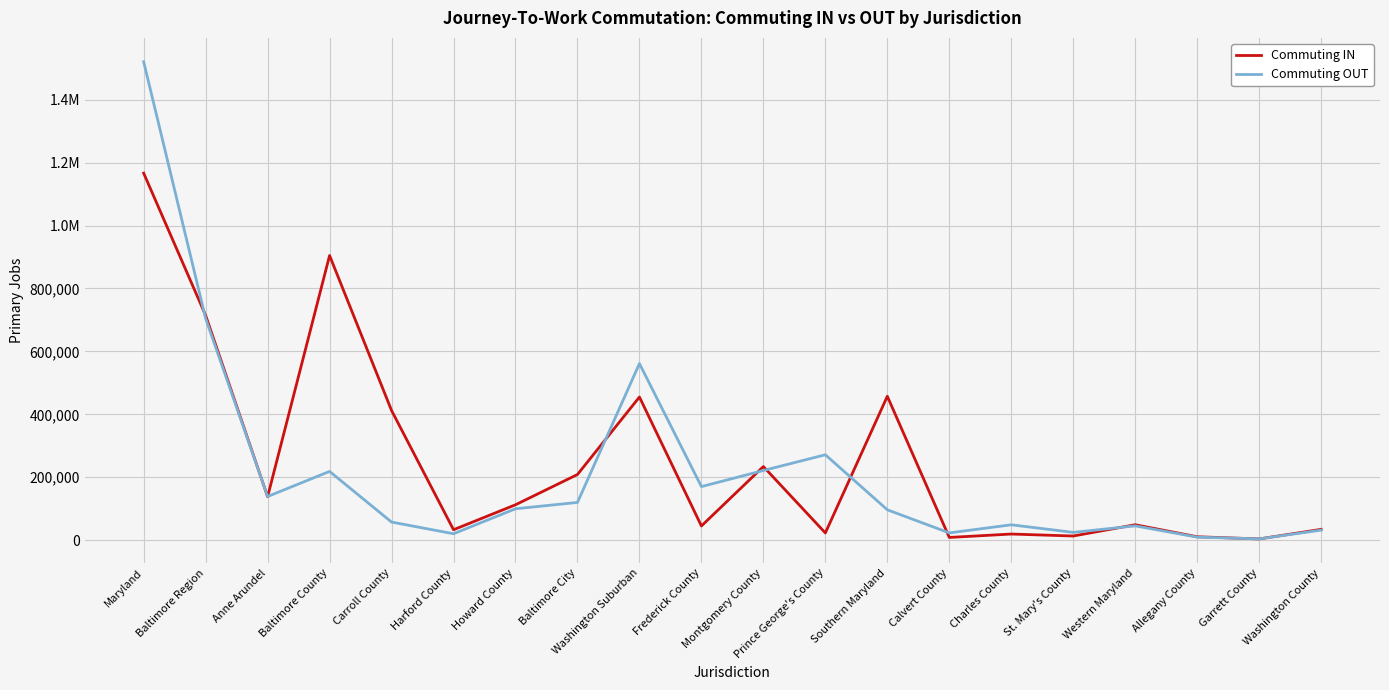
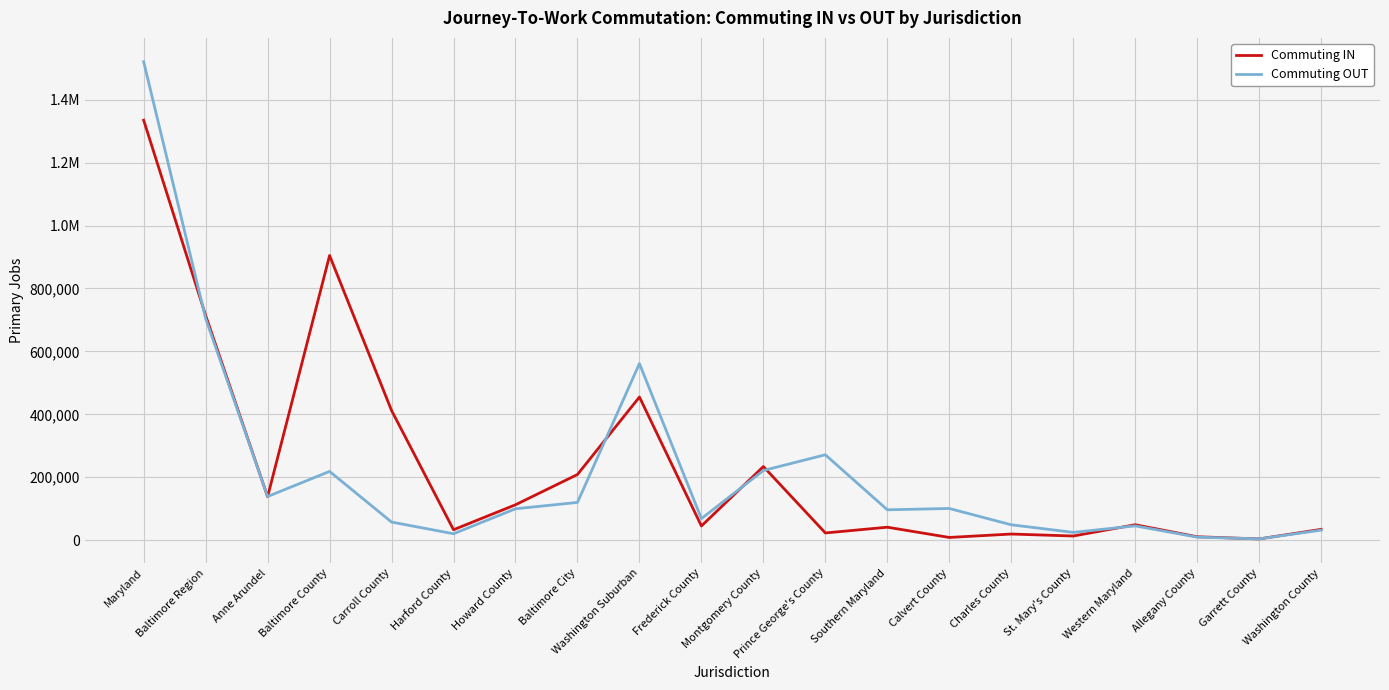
Commuting IN, Maryland: 1,170,000 -> 1,330,000
Commuting OUT, Frederick County: 170,000 -> 70,000
Commuting IN, Southern Maryland: 460,000 -> 40,000
Commuting OUT, Calvert County: 20,000 -> 100,000
